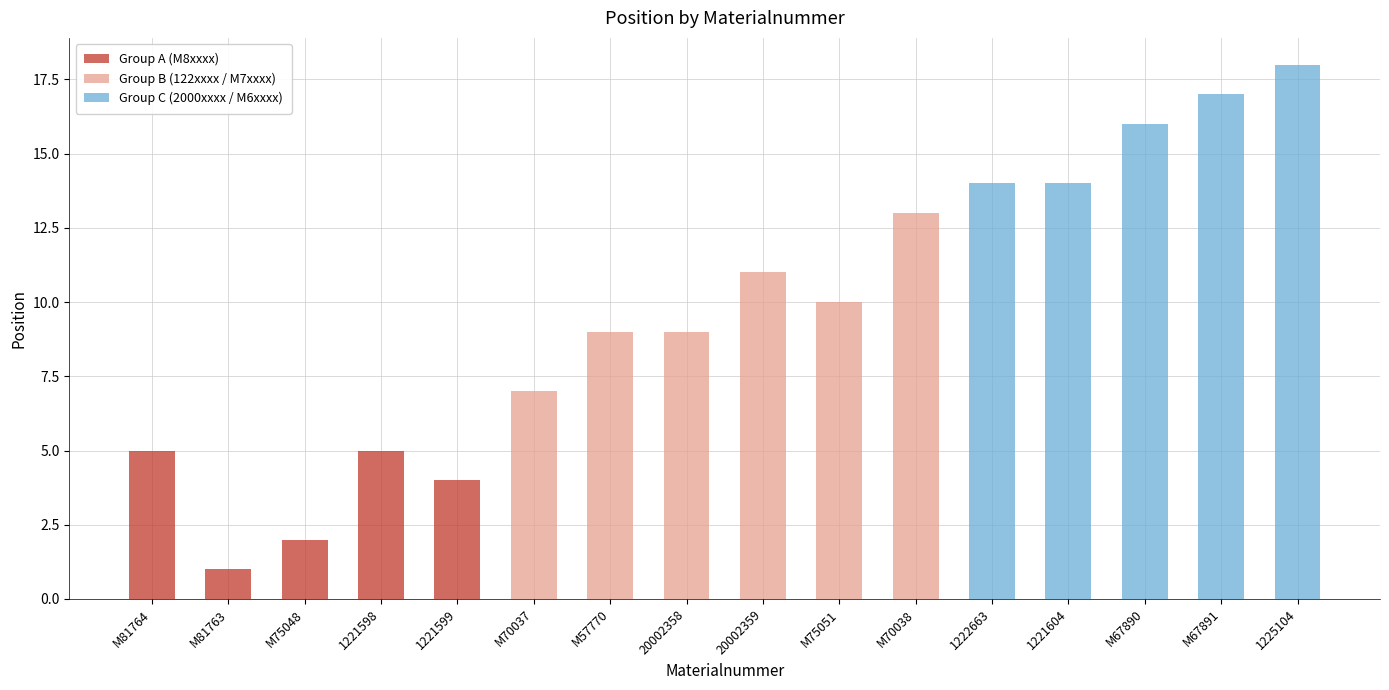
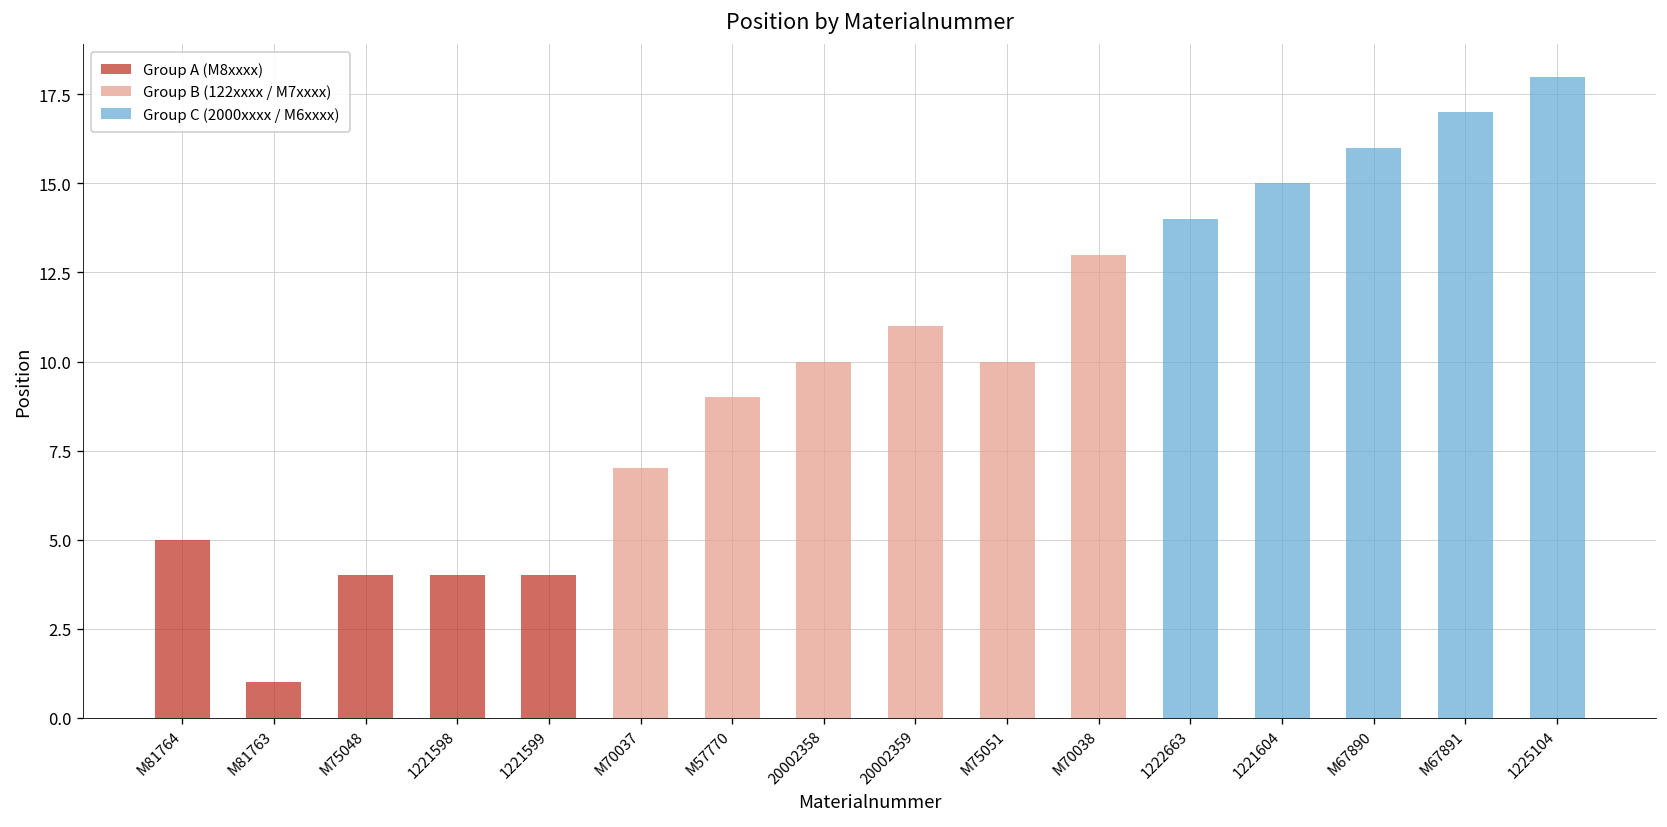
Group A (M8xxxx), M75048: 2 -> 4
Group A (M8xxxx), 1221598: 5 -> 4
Group B (122xxxx / M7xxxx), 20002358: 9 -> 10
Group C (2000xxxx / M6xxxx), 1221604: 14 -> 15
